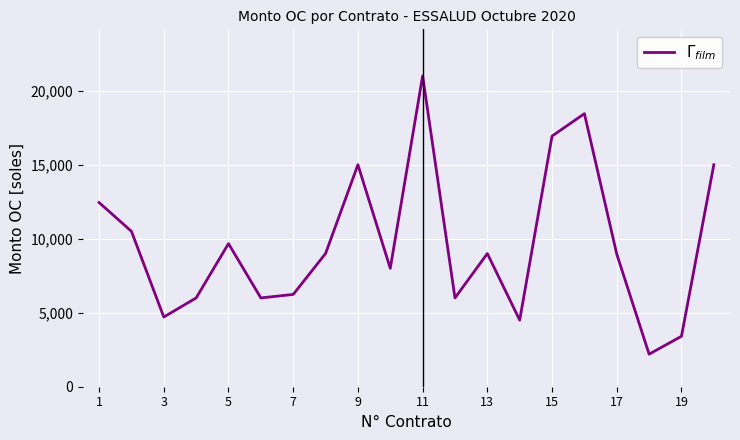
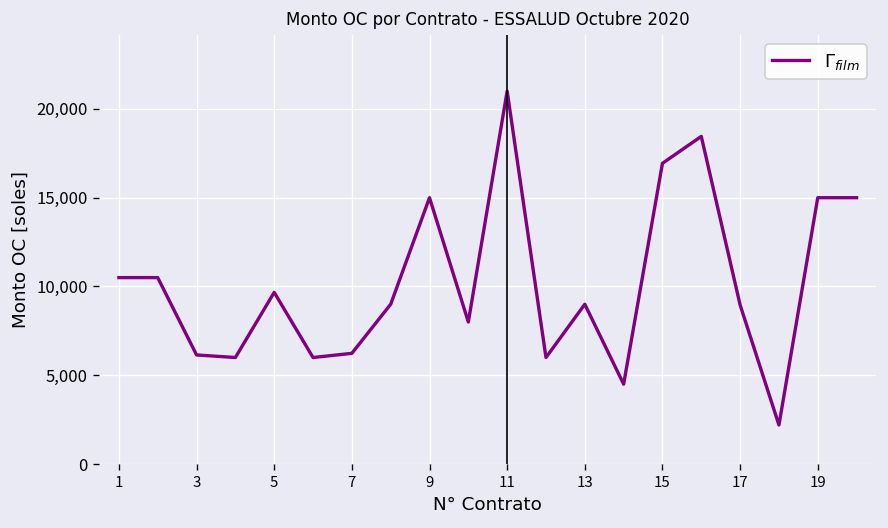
1: 12,400 -> 10,500
3: 4,700 -> 6,100
19: 3,400 -> 15,000
